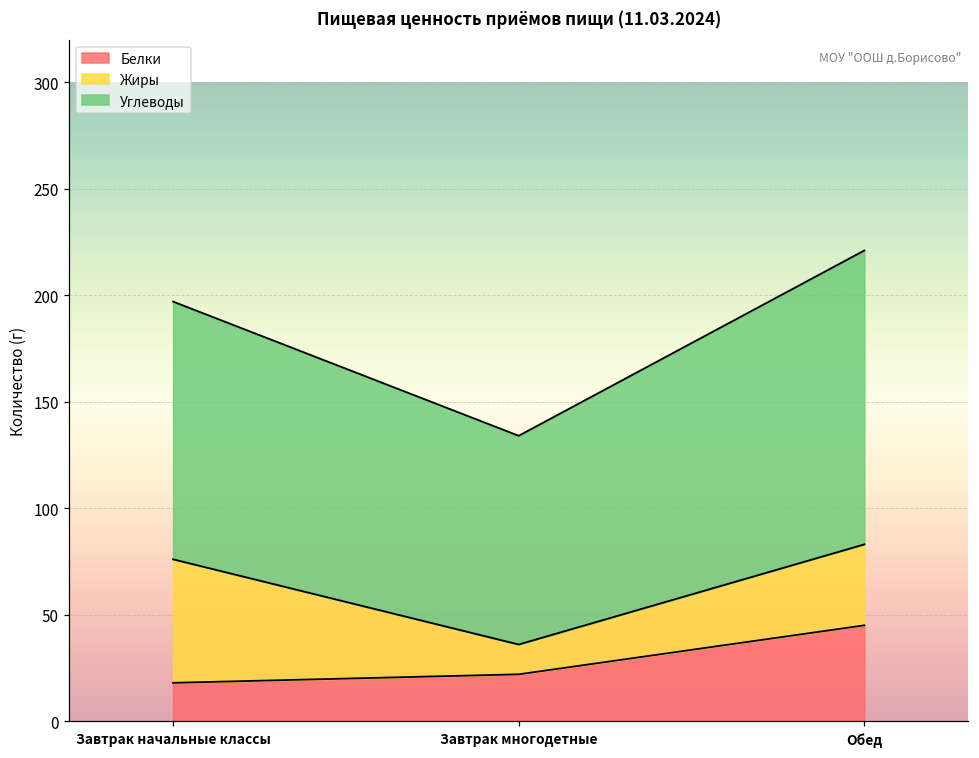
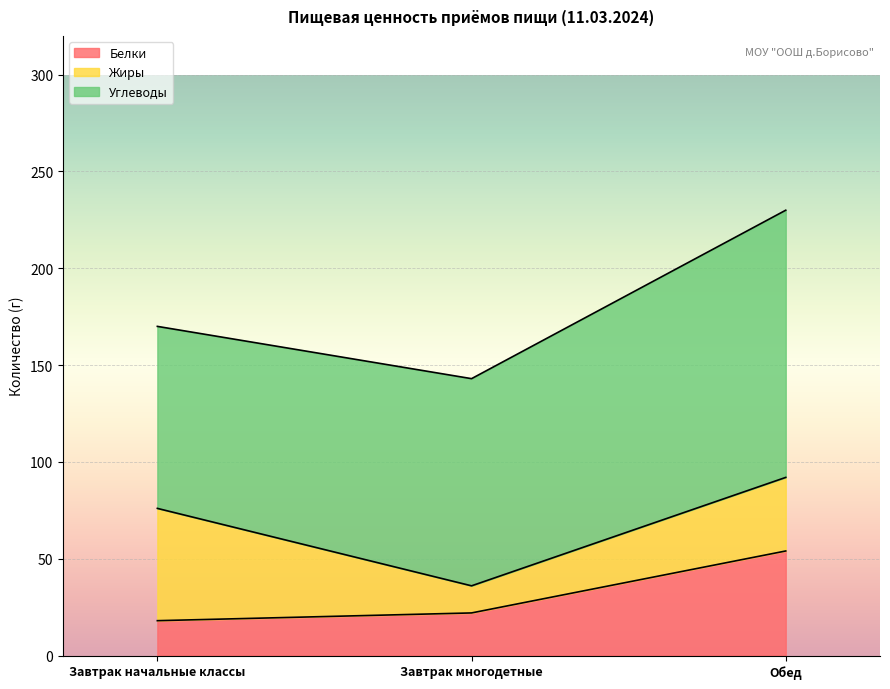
Углеводы, Завтрак начальные классы: 121 -> 94
Углеводы, Завтрак многодетные: 98 -> 107
Белки, Обед: 45 -> 54
